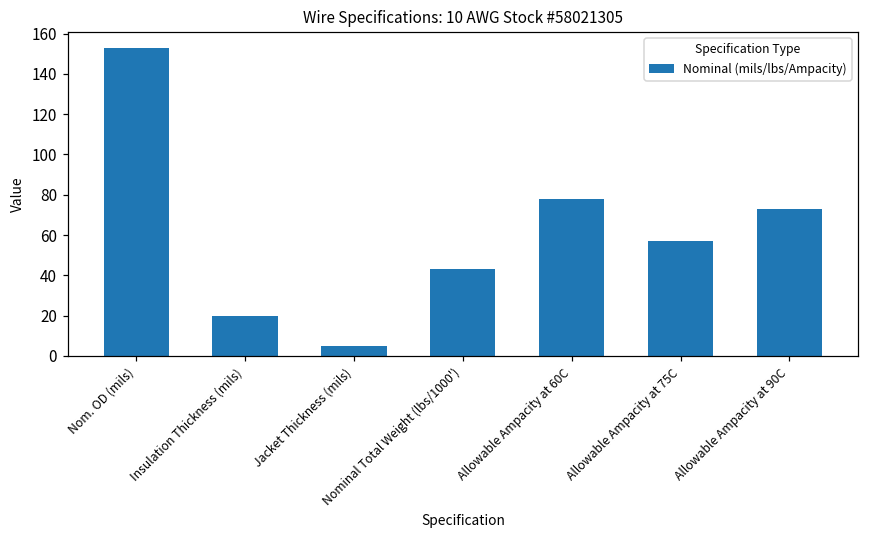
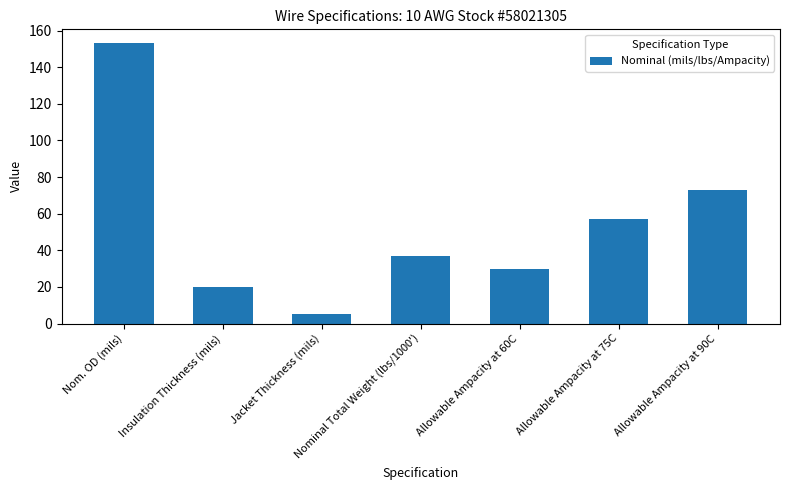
Nominal Total Weight (lbs/1000'): 43 -> 37
Allowable Ampacity at 60C: 78 -> 30
